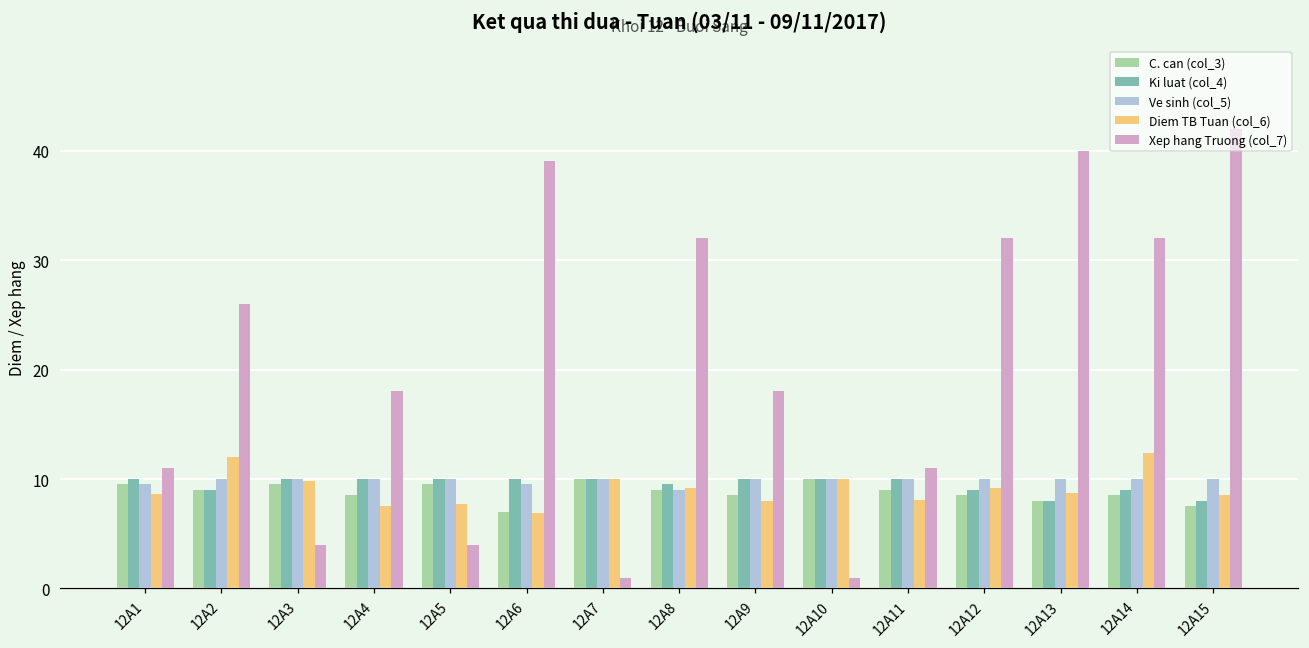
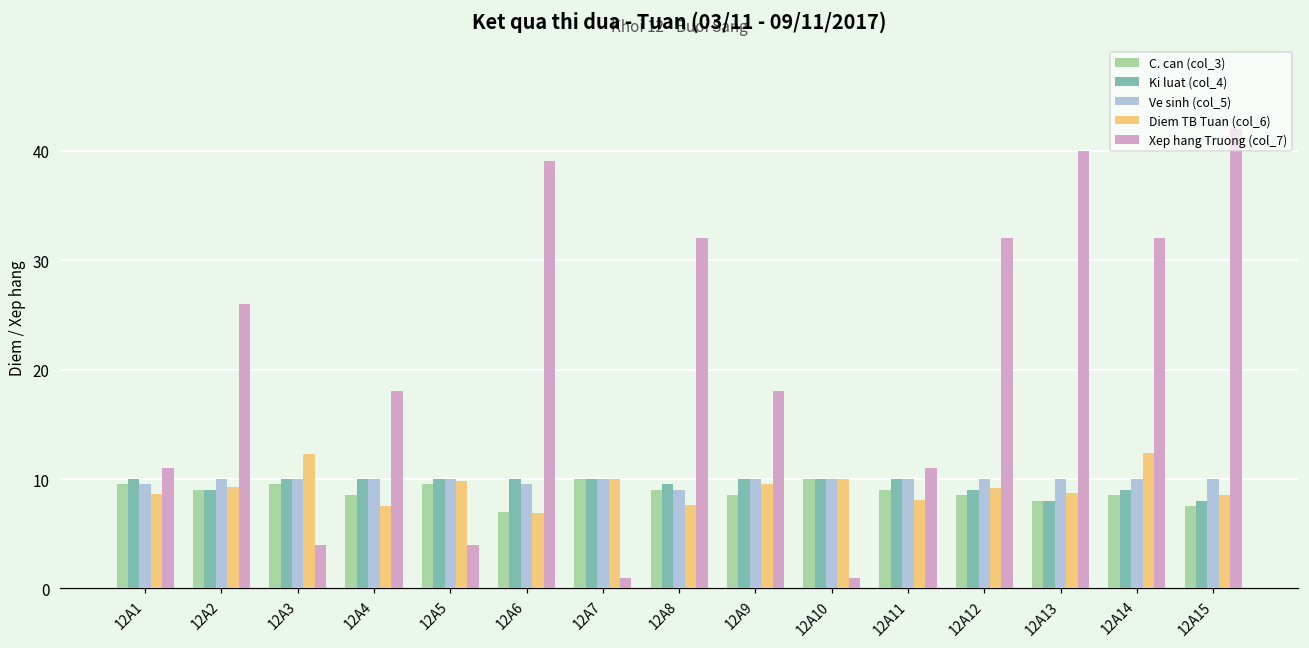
Diem TB Tuan (col_6), 12A2: 12 -> 9
Diem TB Tuan (col_6), 12A3: 10 -> 12
Diem TB Tuan (col_6), 12A5: 8 -> 10
Diem TB Tuan (col_6), 12A8: 9 -> 8
Diem TB Tuan (col_6), 12A9: 8 -> 10
